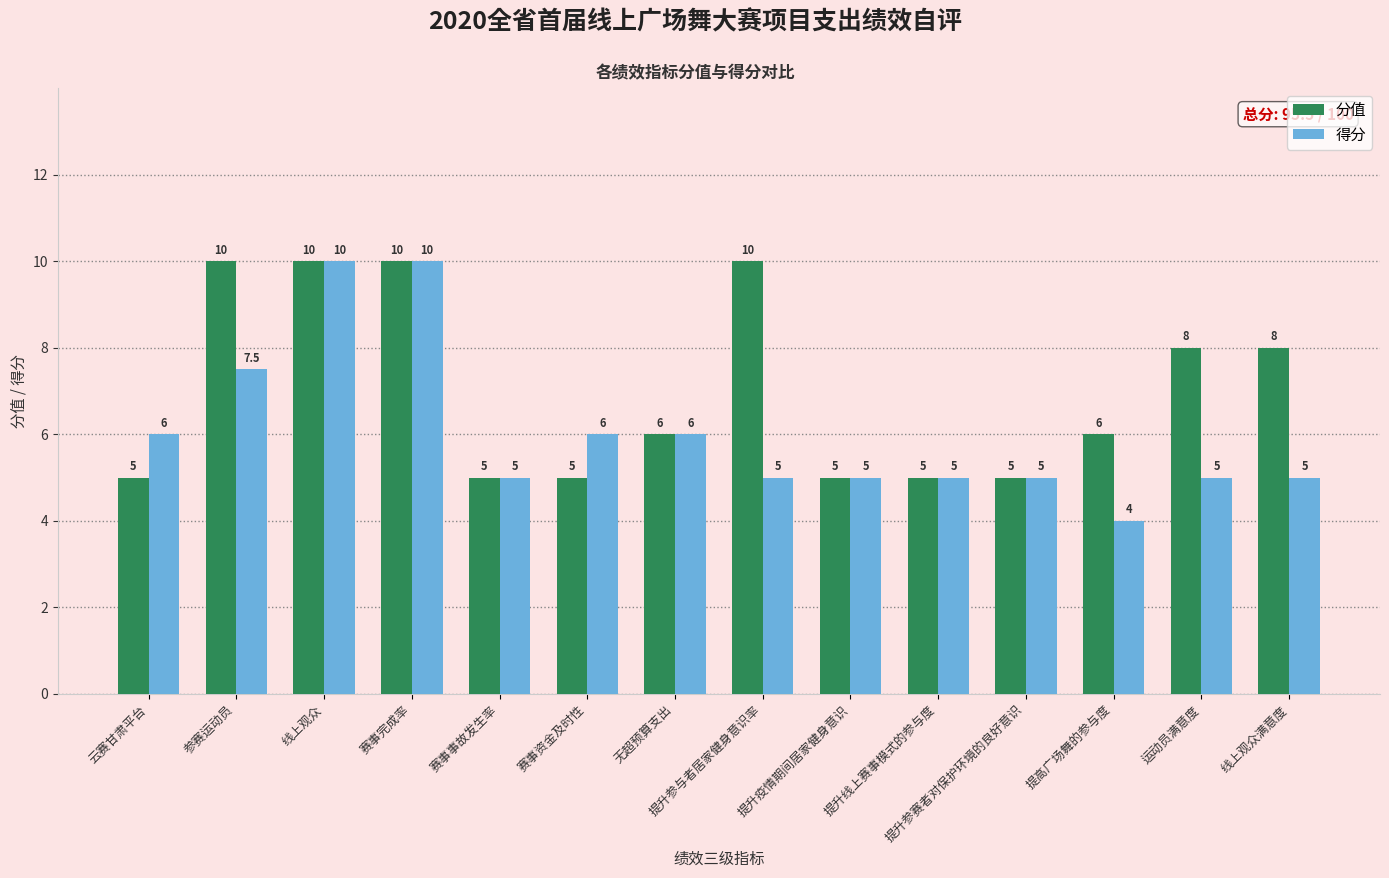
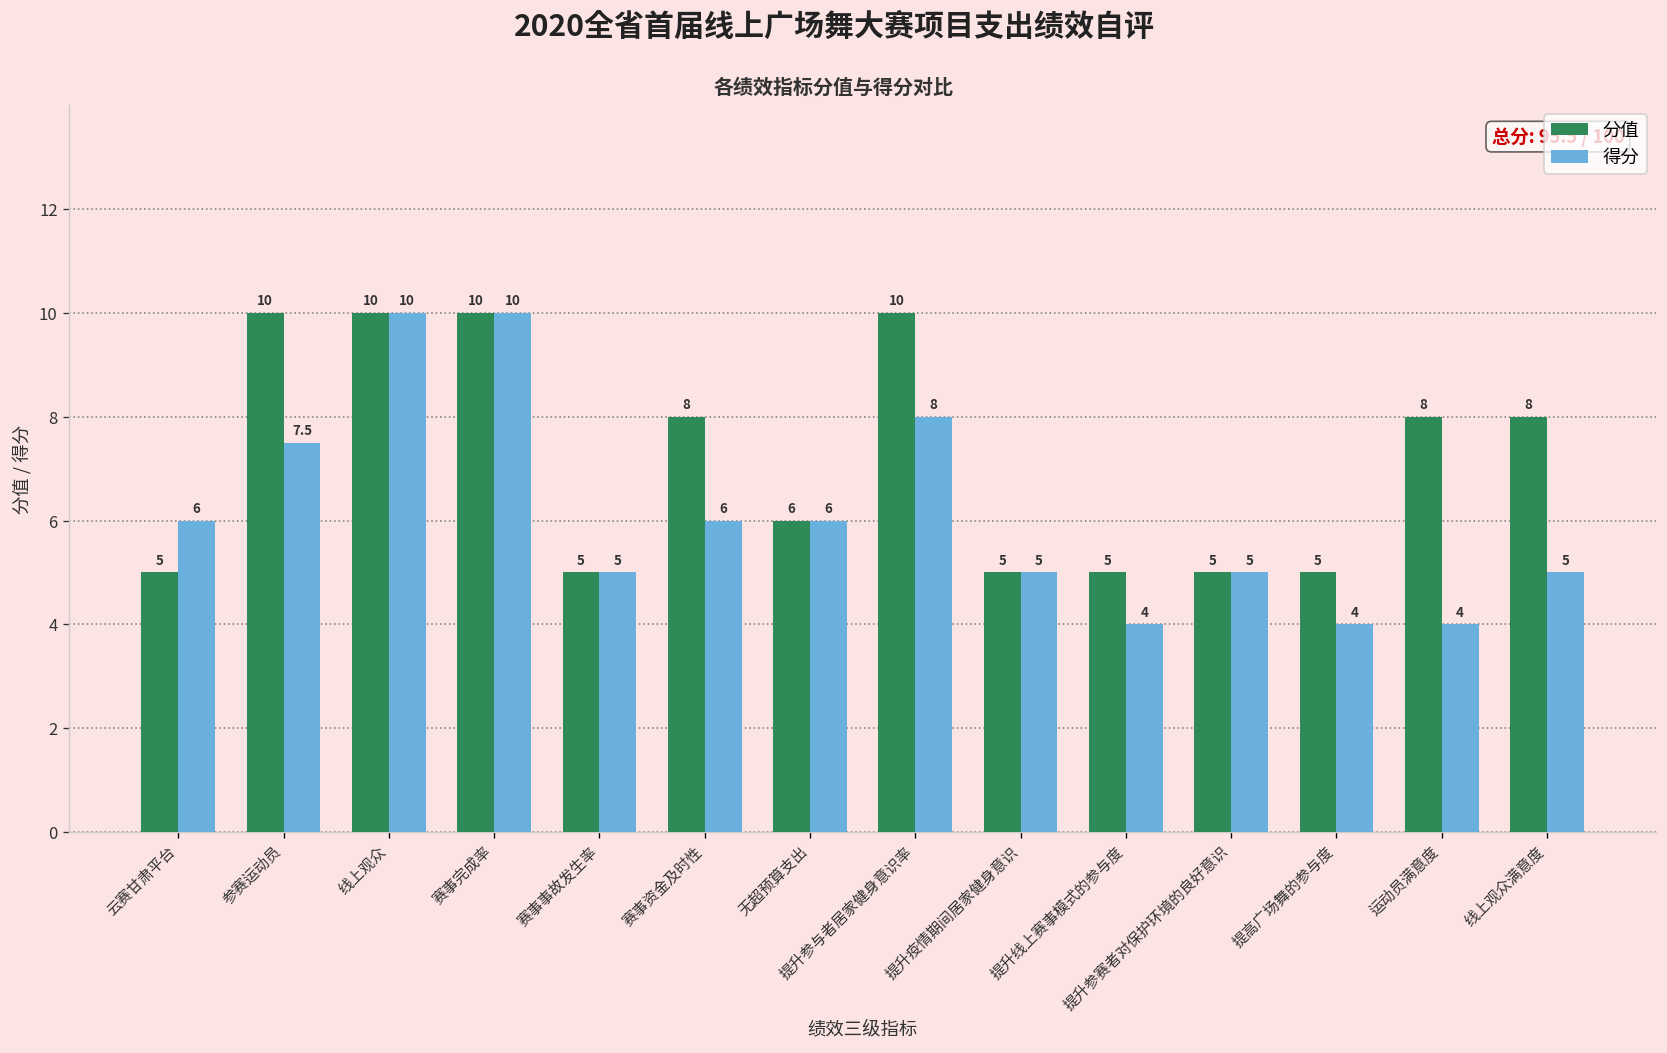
分值, 赛事资金及时性: 5 -> 8
得分, 提升参与者居家健身意识率: 5 -> 8
得分, 提升线上赛事模式的参与度: 5 -> 4
分值, 提高广场舞的参与度: 6 -> 5
得分, 运动员满意度: 5 -> 4
